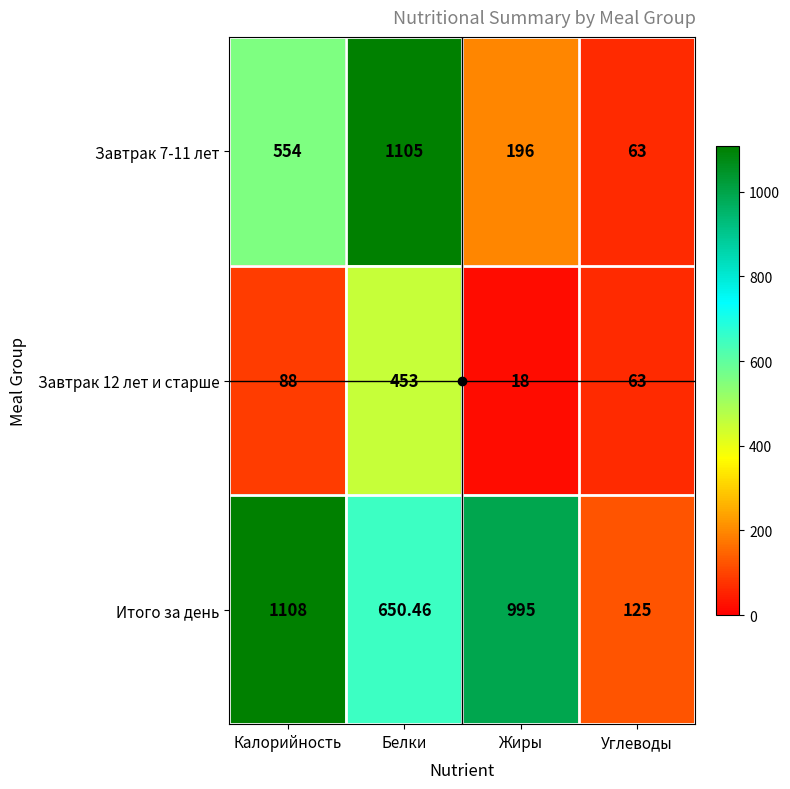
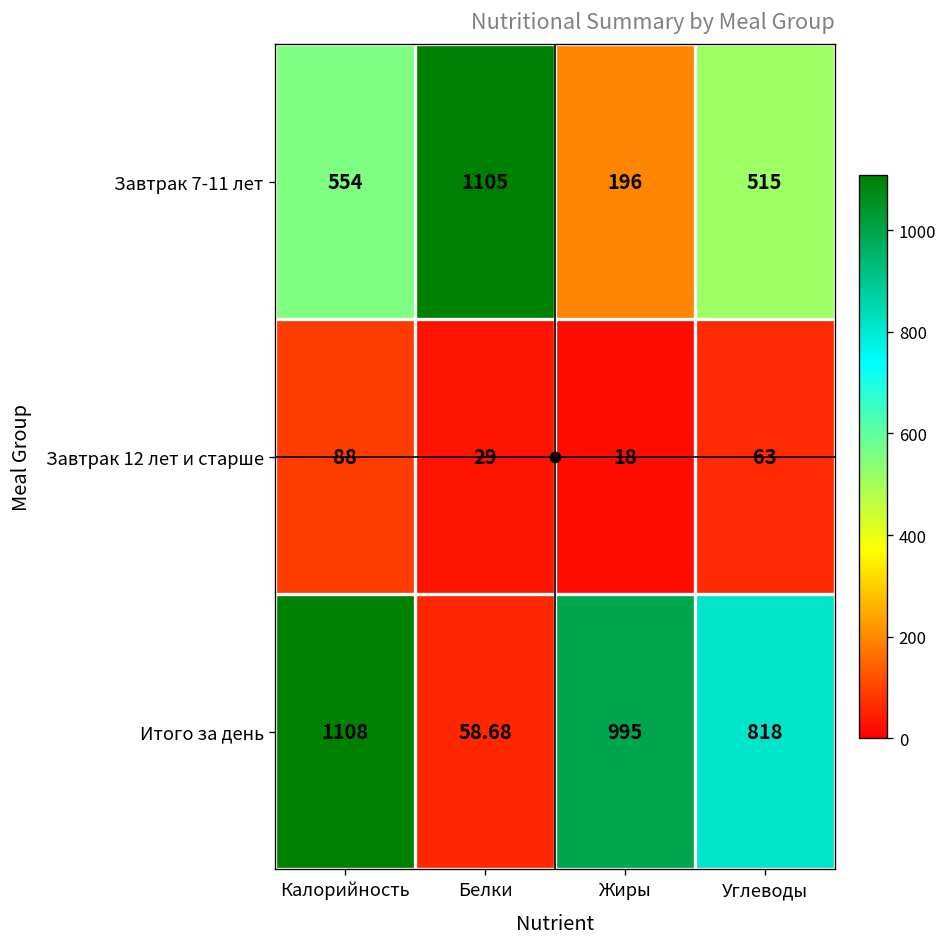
Завтрак 7-11 лет, Углеводы: 63 -> 515
Завтрак 12 лет и старше, Белки: 453 -> 29
Итого за день, Белки: 650.46 -> 58.68
Итого за день, Углеводы: 125 -> 818
